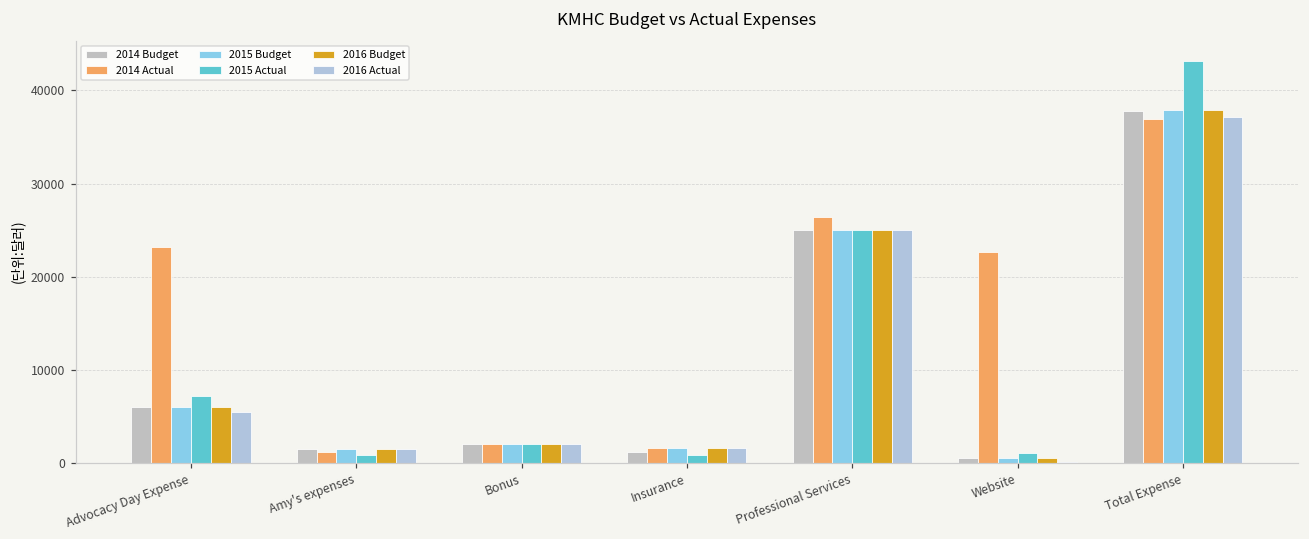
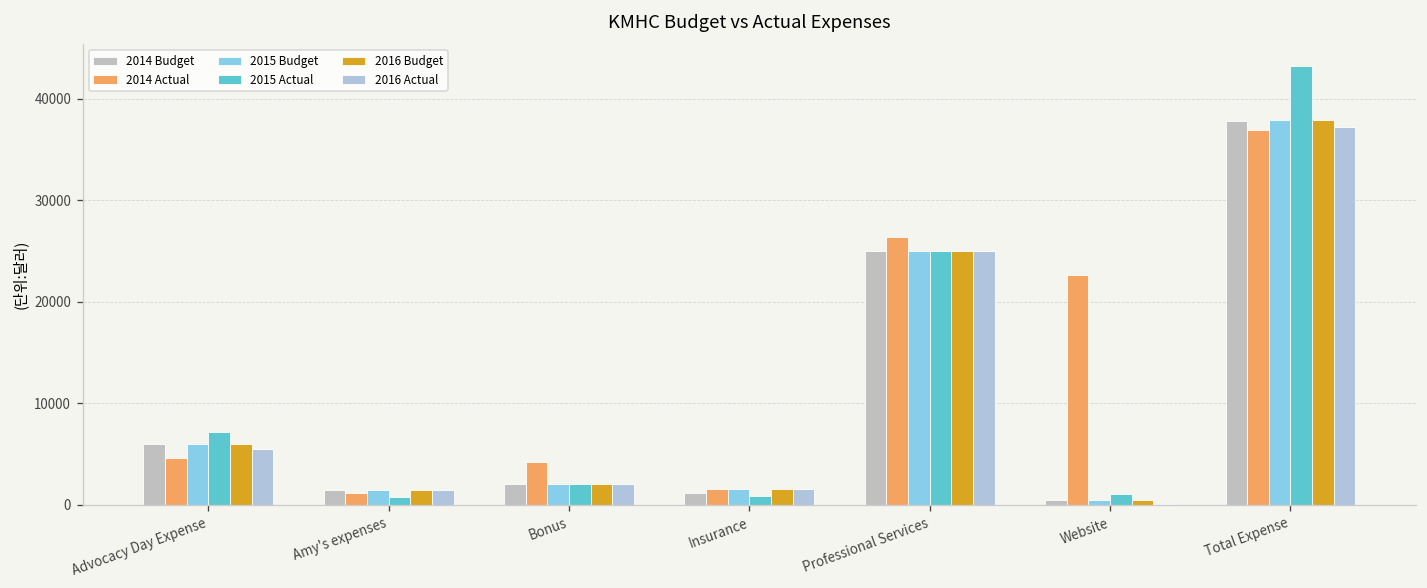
2014 Actual, Advocacy Day Expense: 23000 -> 5000
2014 Actual, Bonus: 2000 -> 4000
